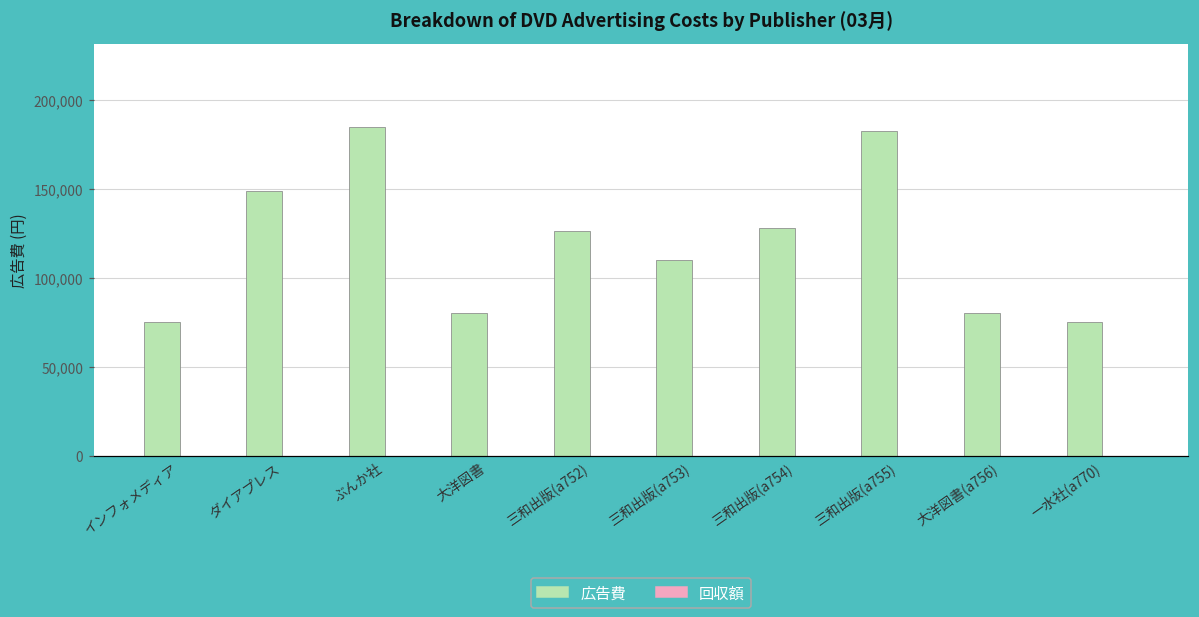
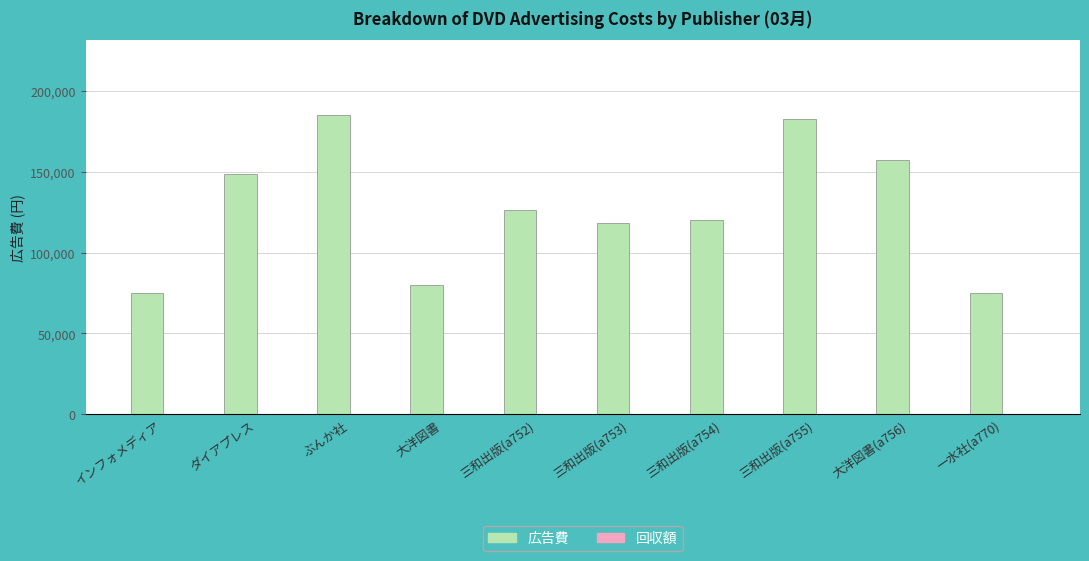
広告費, 三和出版(a753): 110,000 -> 118,000
広告費, 三和出版(a754): 128,000 -> 120,000
広告費, 大洋図書(a756): 80,000 -> 157,000
